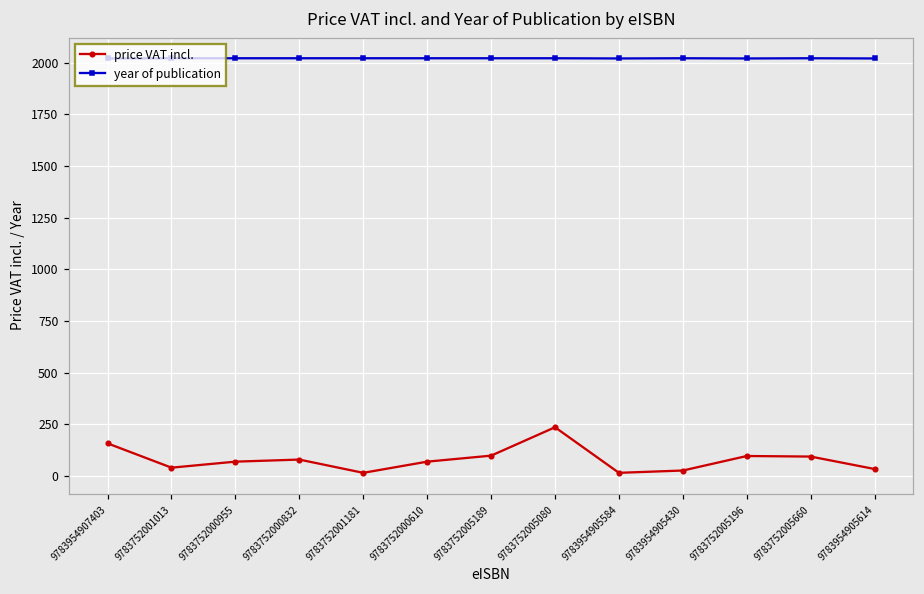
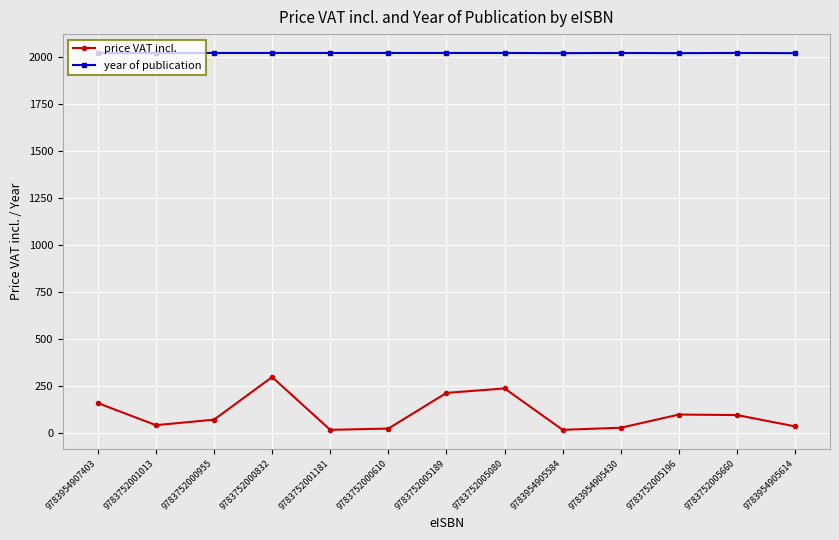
price VAT incl., 9783752000832: 80 -> 300
price VAT incl., 9783752000610: 70 -> 20
price VAT incl., 9783752005189: 100 -> 210
